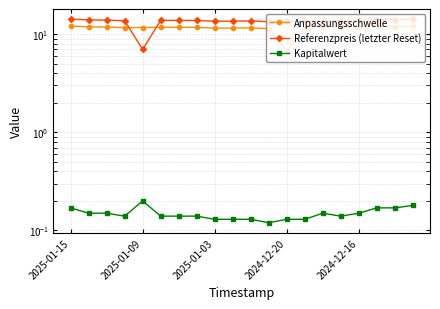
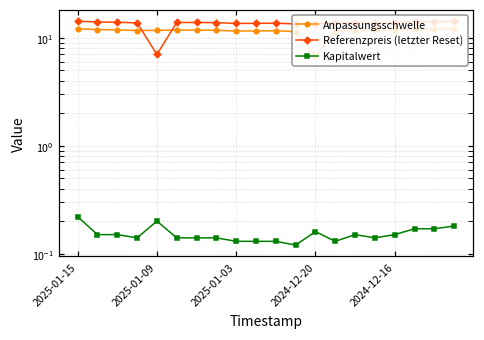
Kapitalwert, 2025-01-15: 0.17 -> 0.22
Kapitalwert, 2024-12-20: 0.13 -> 0.16
